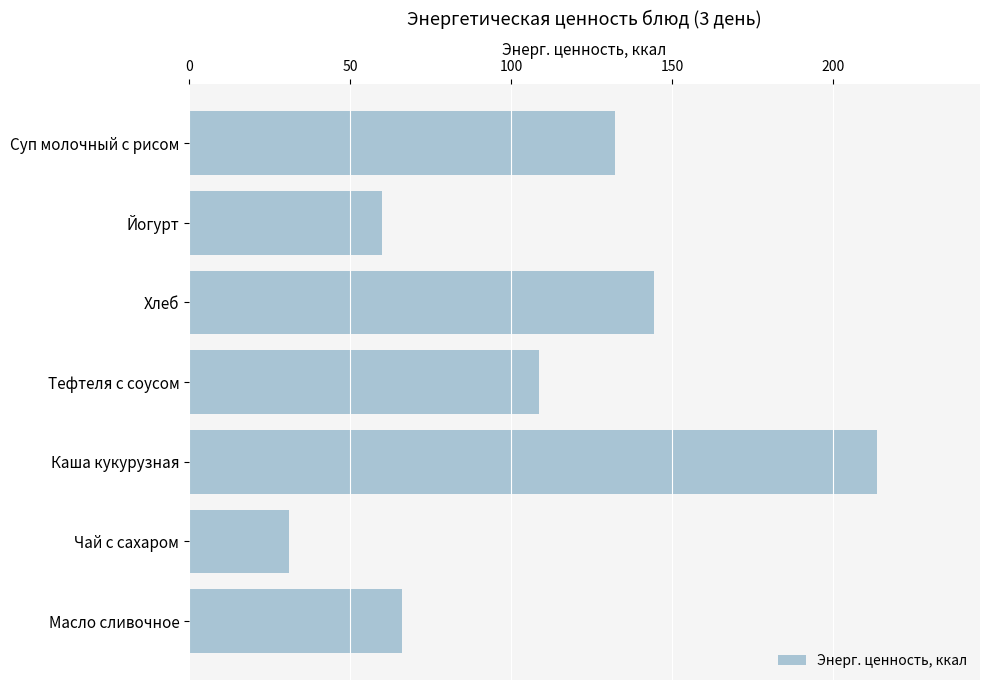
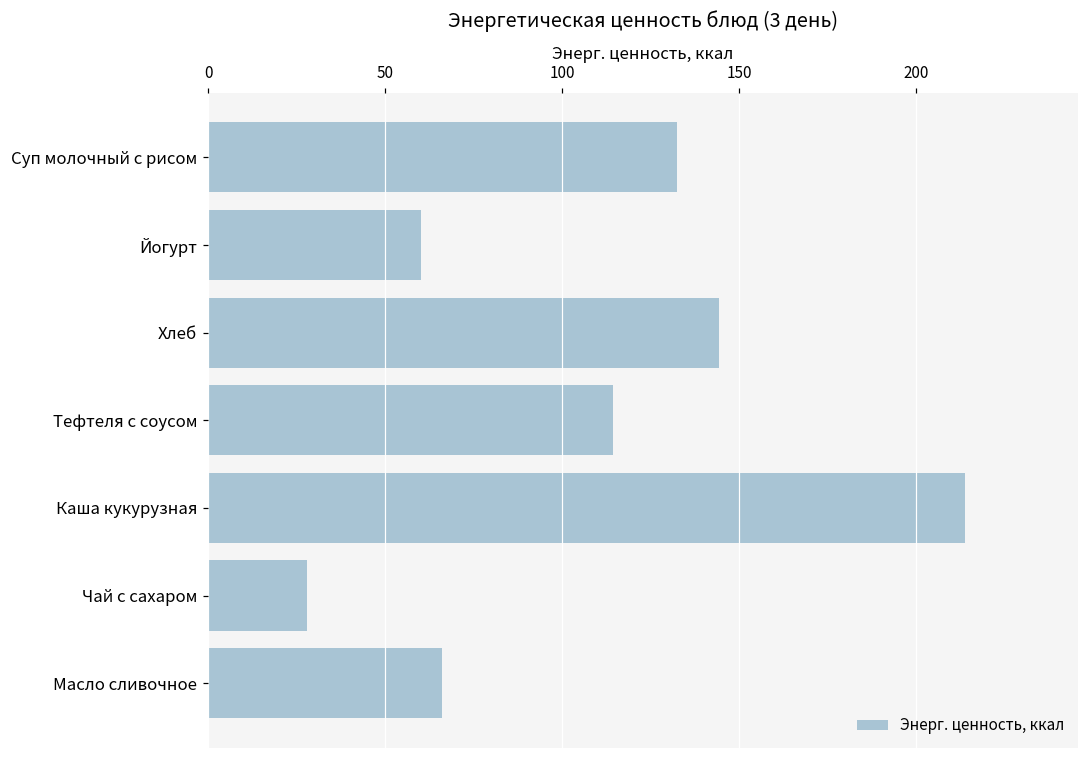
Тефтеля с соусом: 109 -> 114
Чай с сахаром: 31 -> 28
